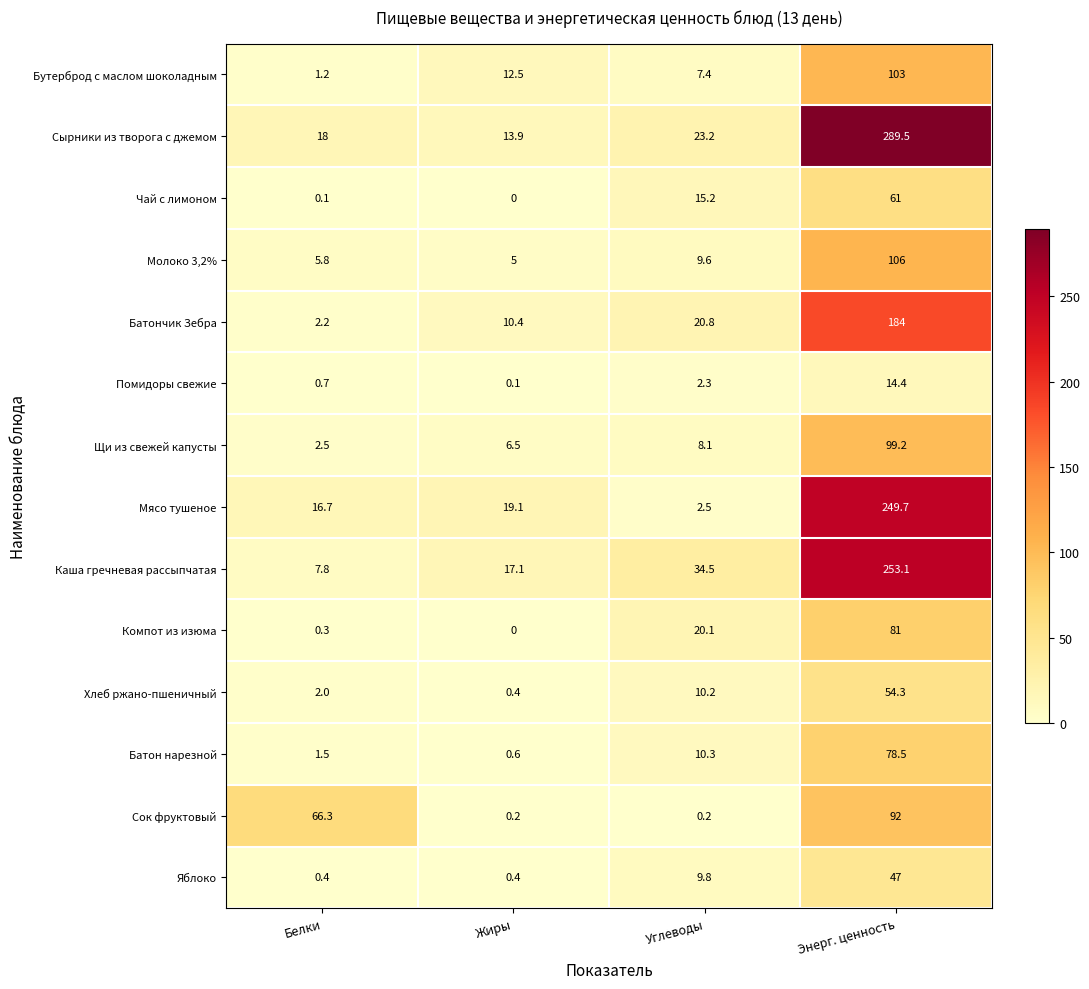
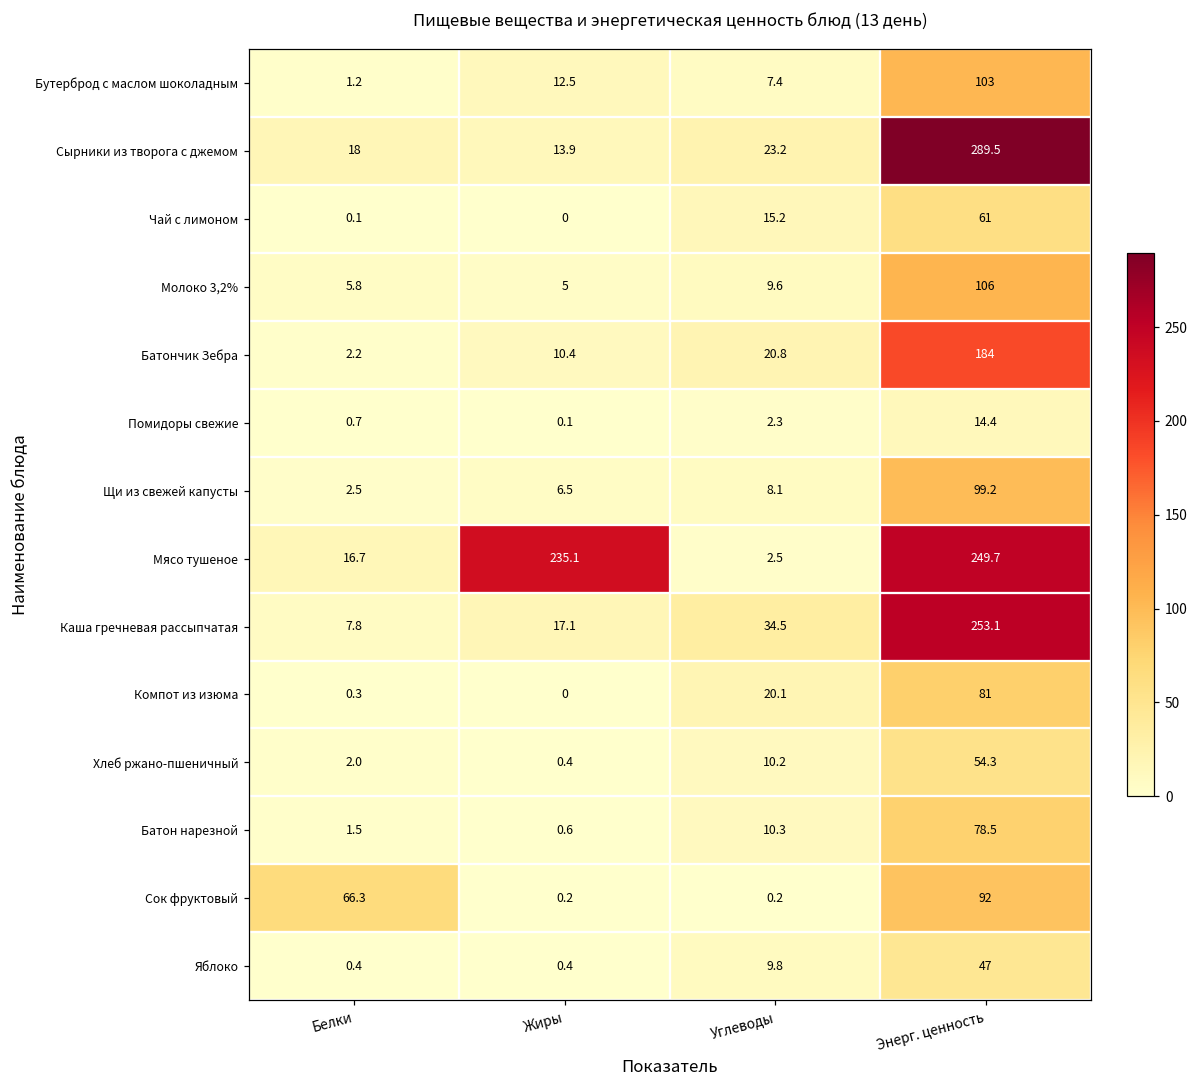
Мясо тушеное, Жиры: 19.1 -> 235.1
